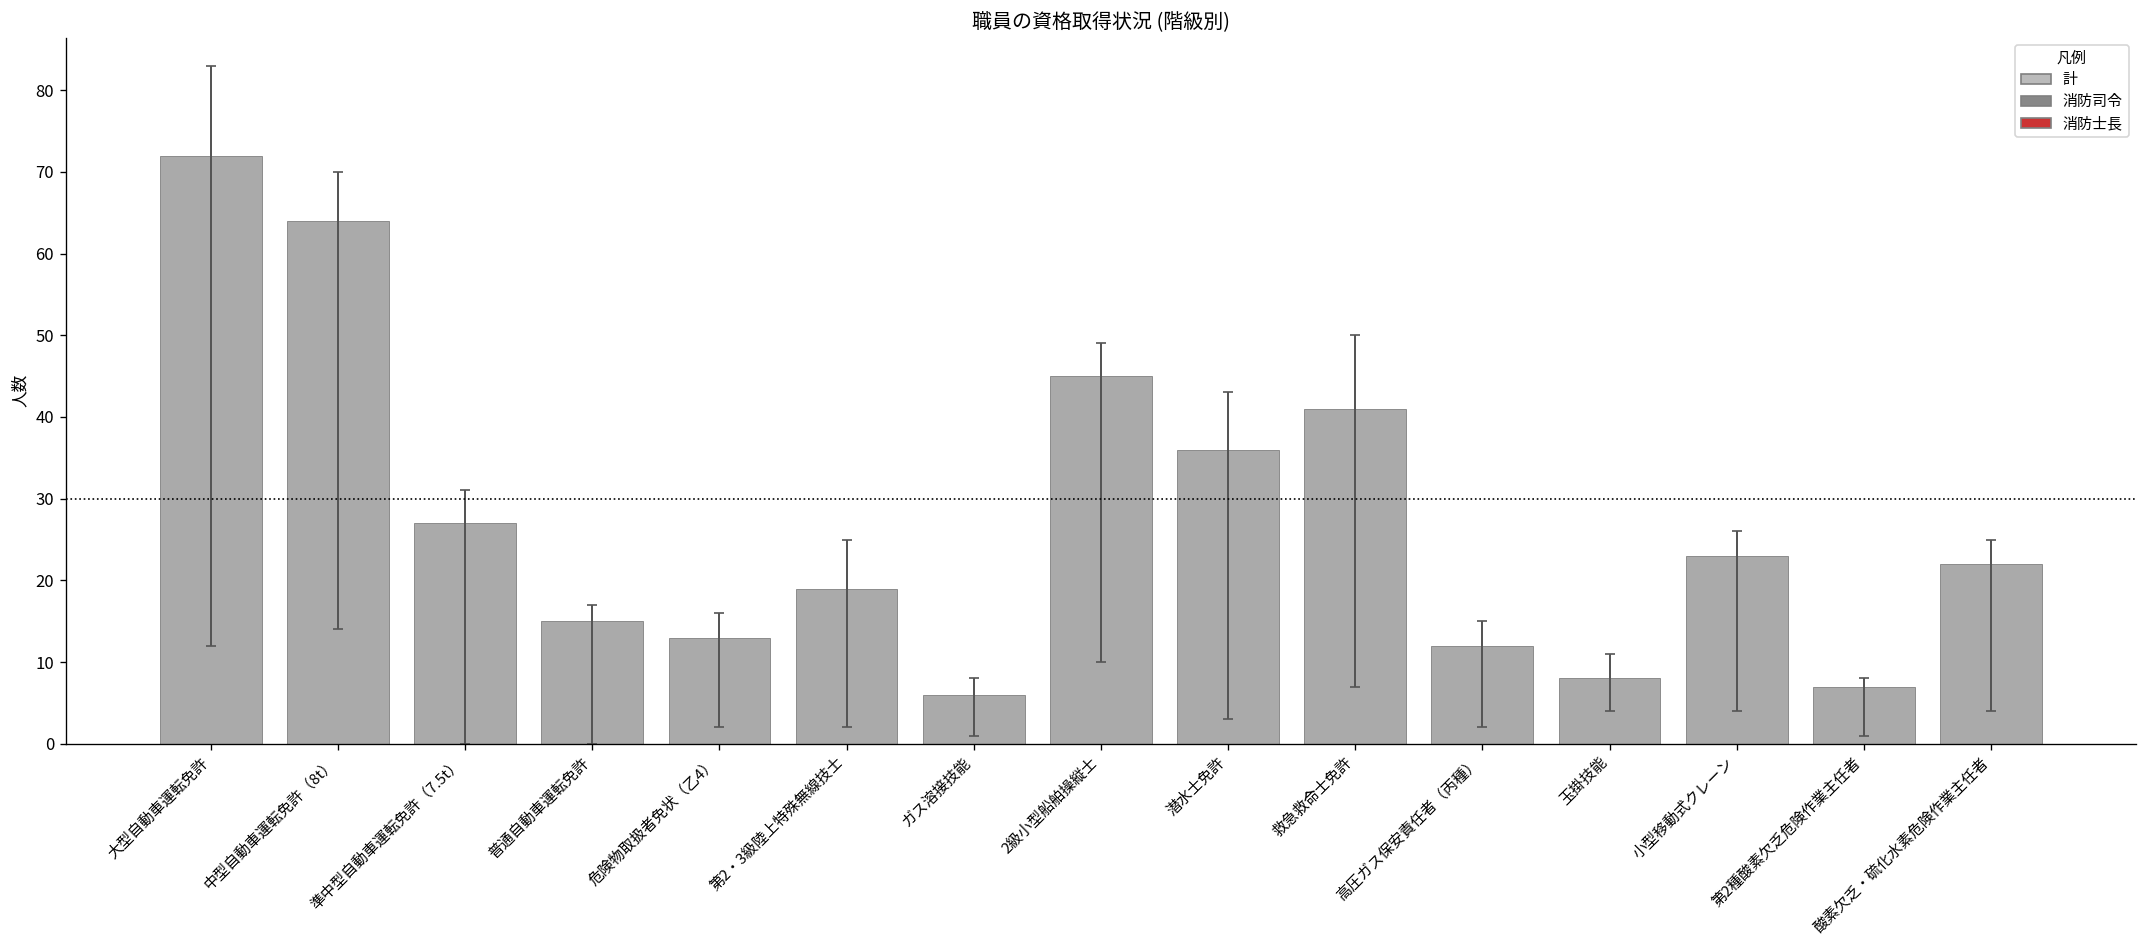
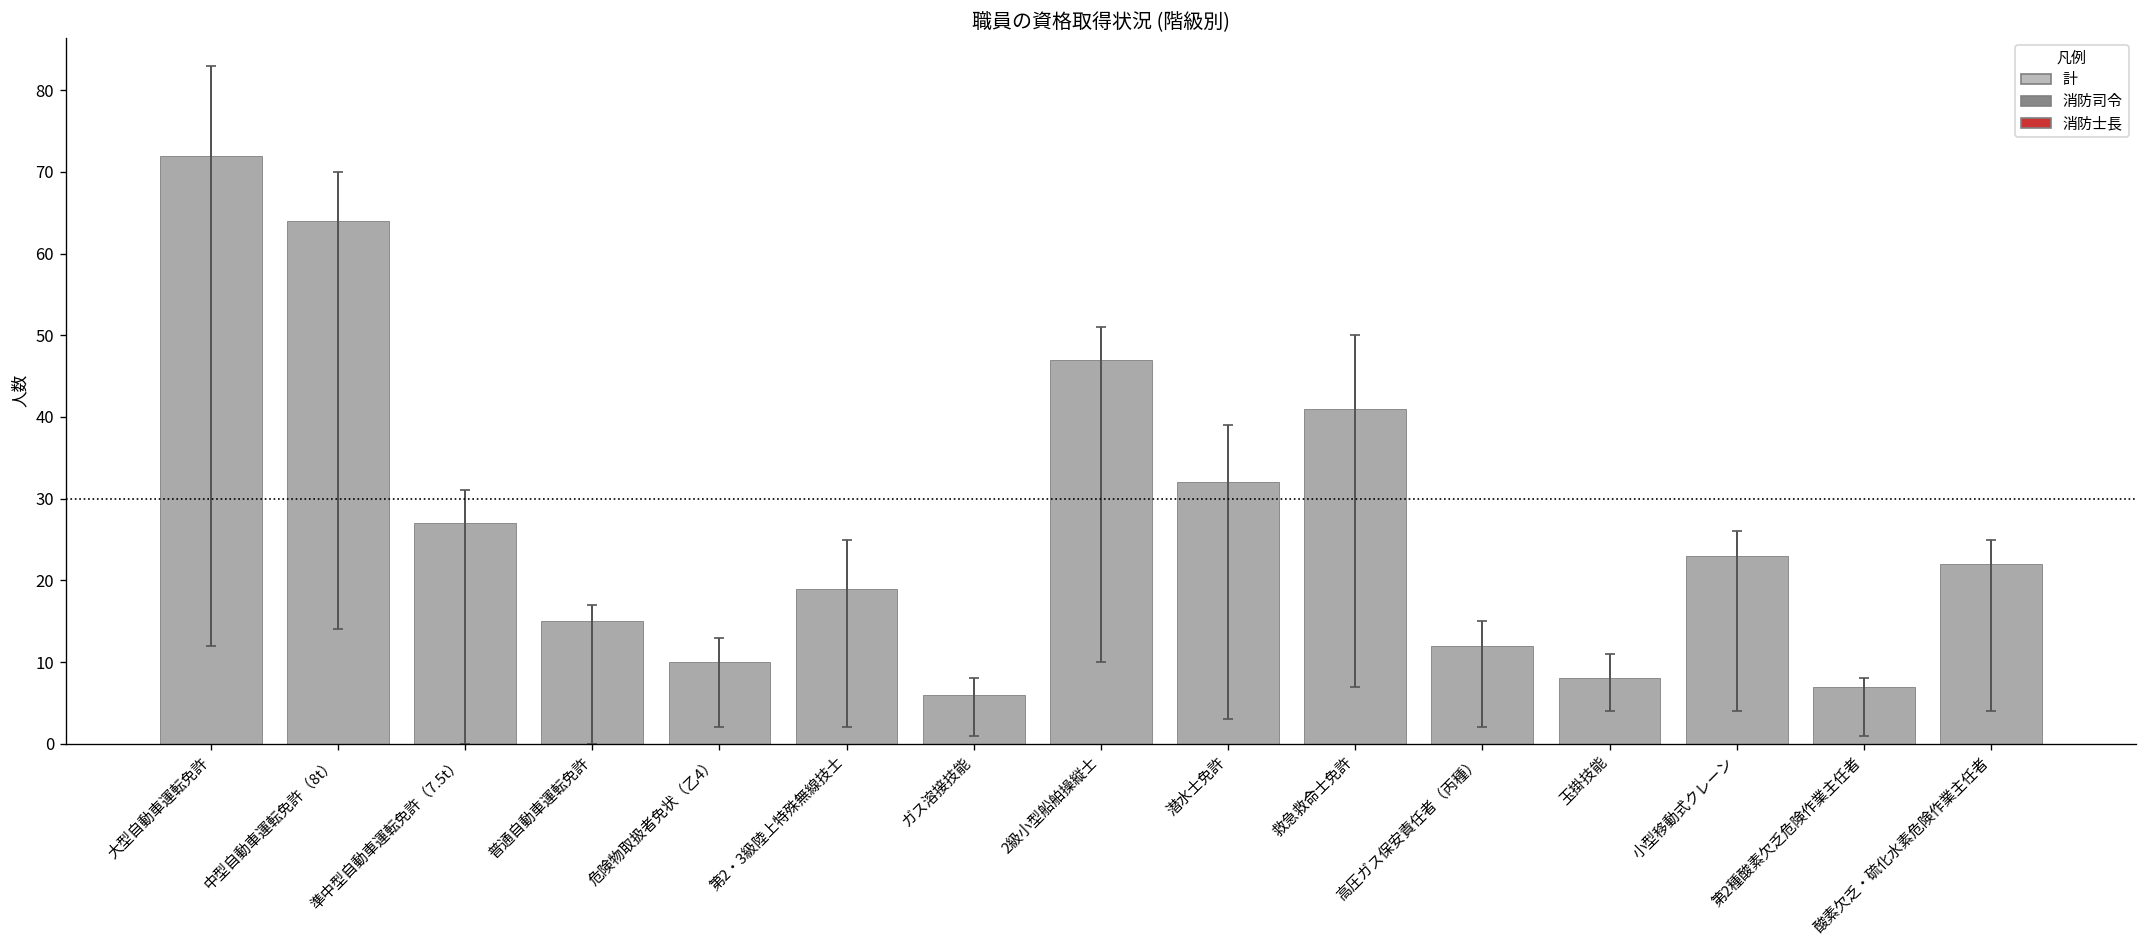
計, 危険物取扱者免状（乙4）: 13 -> 10
計, 2級小型船舶操縦士: 45 -> 47
計, 潜水士免許: 36 -> 32
